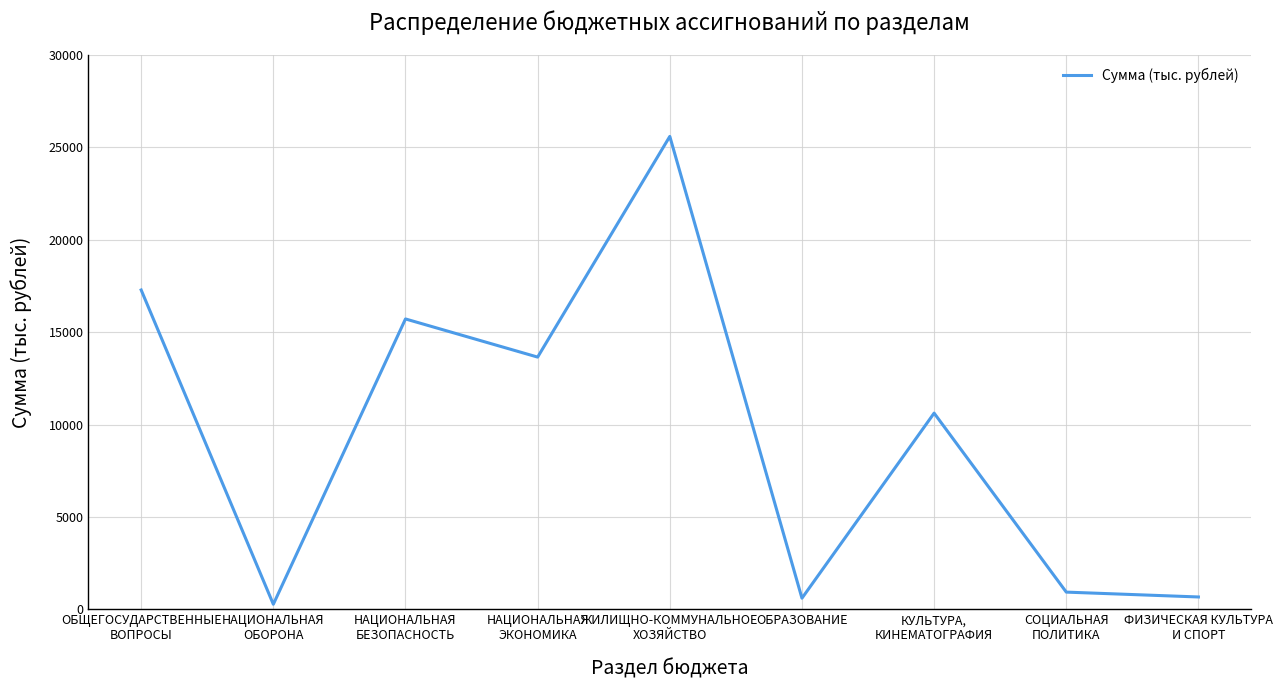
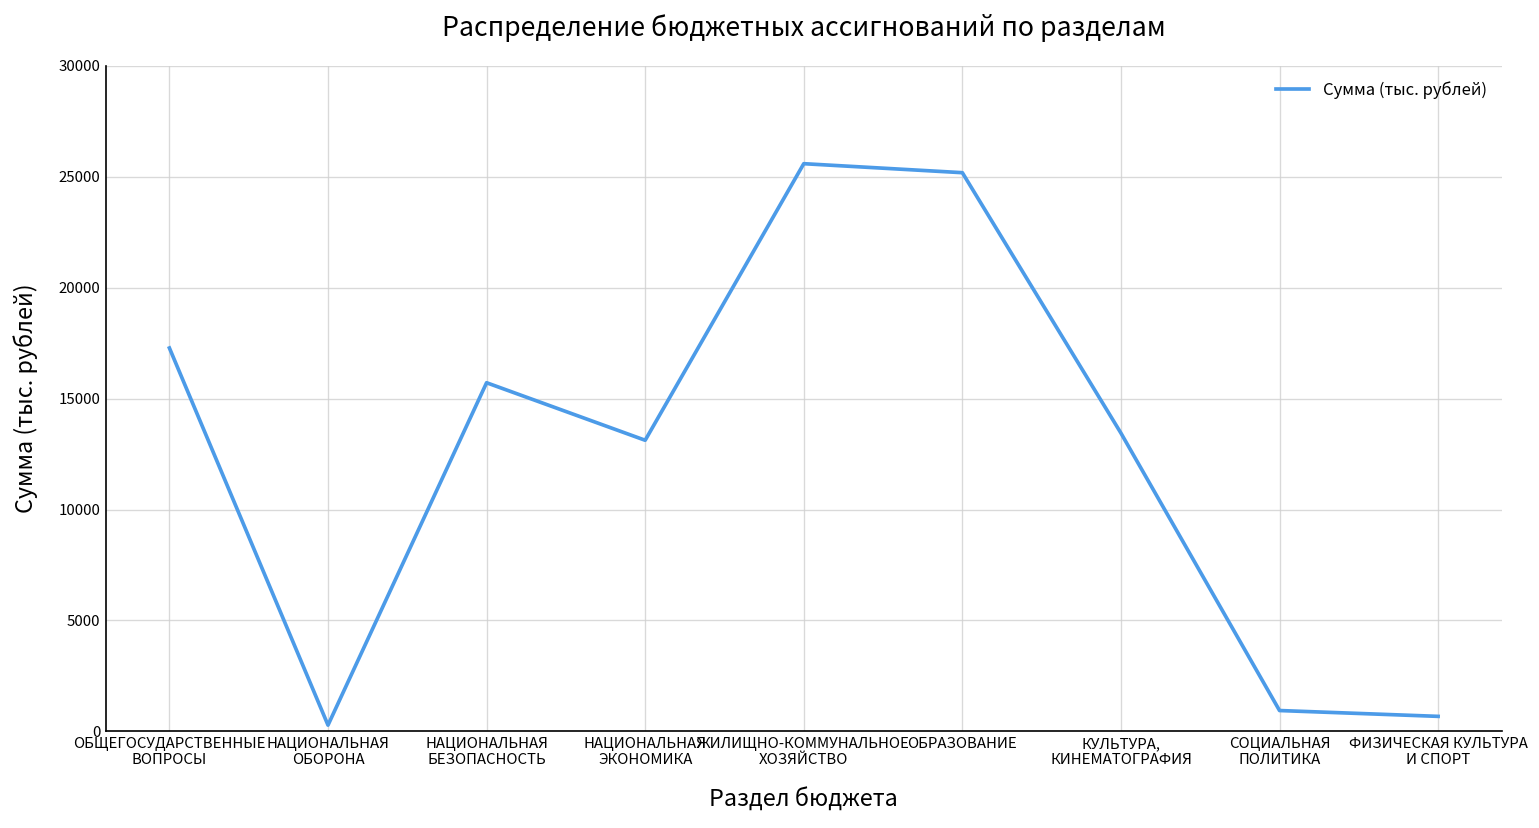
НАЦИОНАЛЬНАЯ ЭКОНОМИКА: 13700 -> 13100
ОБРАЗОВАНИЕ: 600 -> 25200
КУЛЬТУРА, КИНЕМАТОГРАФИЯ: 10600 -> 13400
